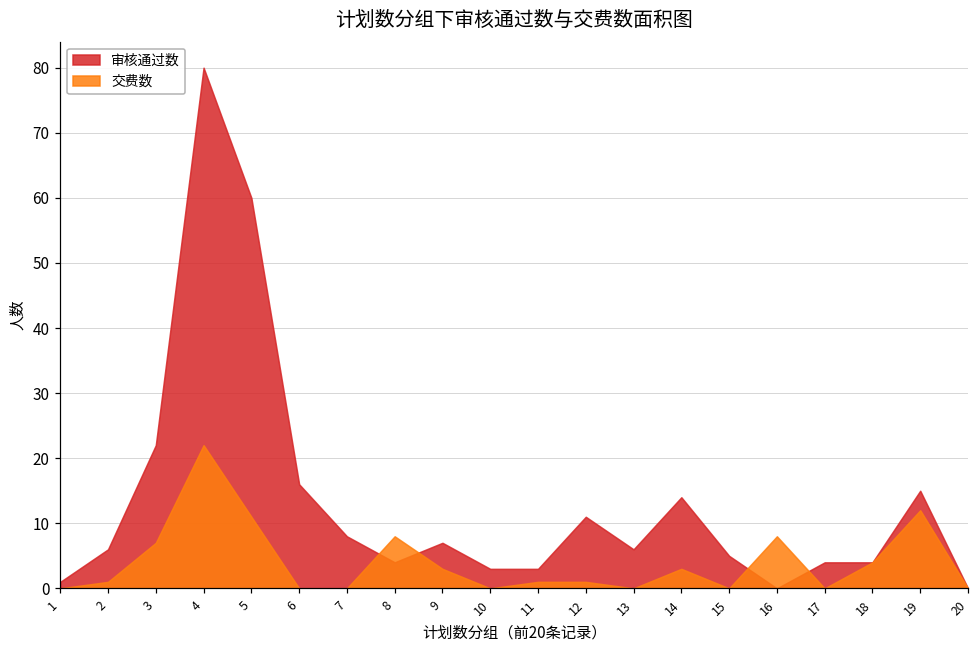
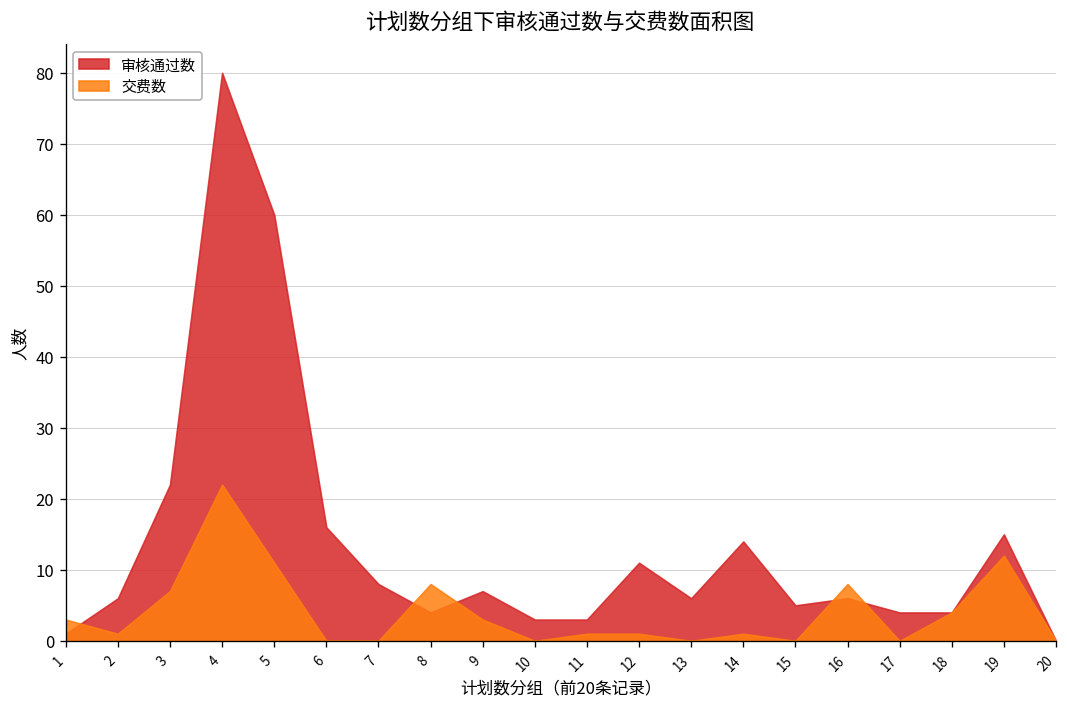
交费数, 1: 0 -> 3
交费数, 14: 3 -> 1
审核通过数, 16: 0 -> 6
